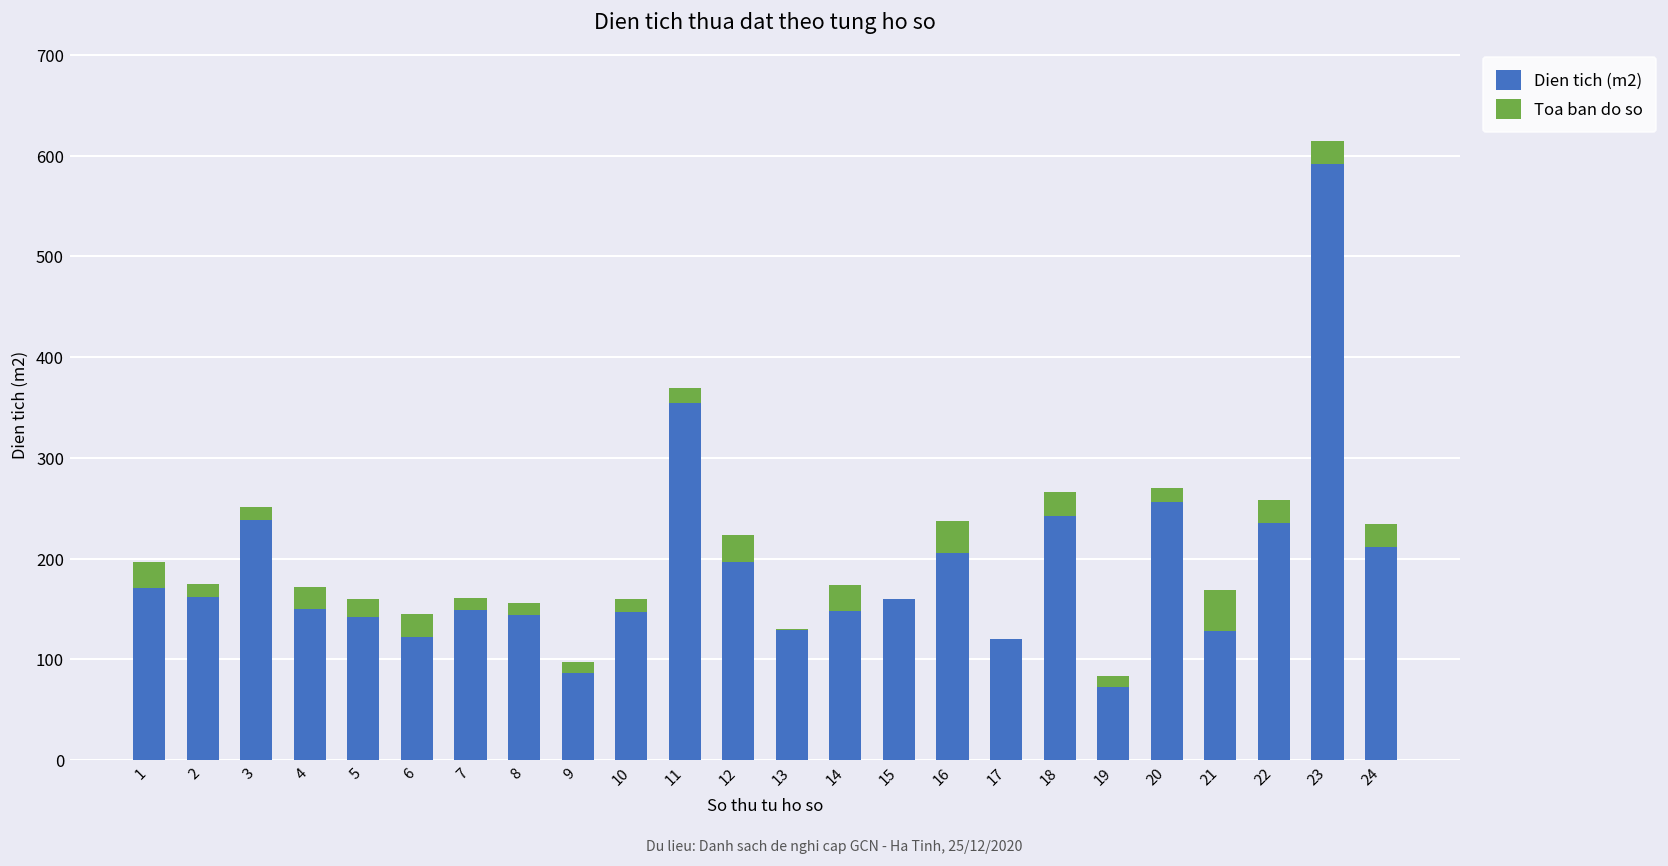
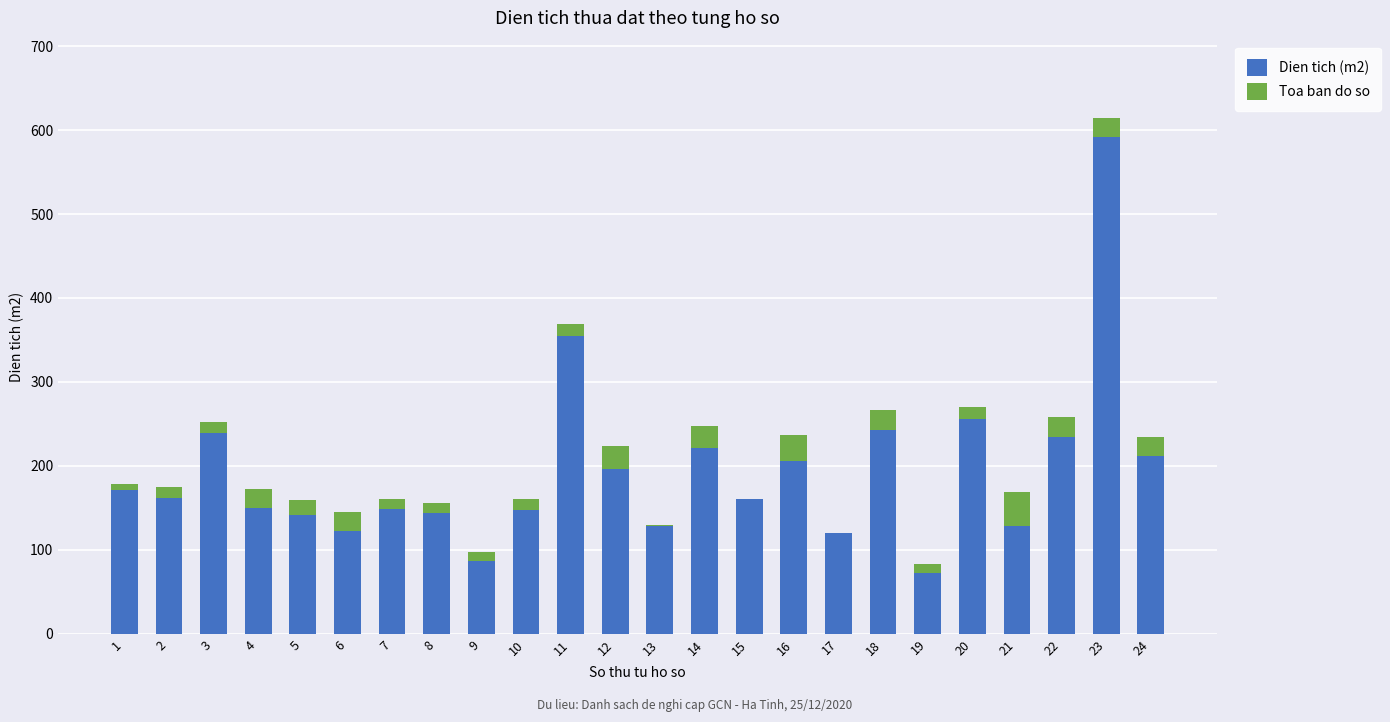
Toa ban do so, 1: 30 -> 10
Dien tich (m2), 14: 150 -> 220
